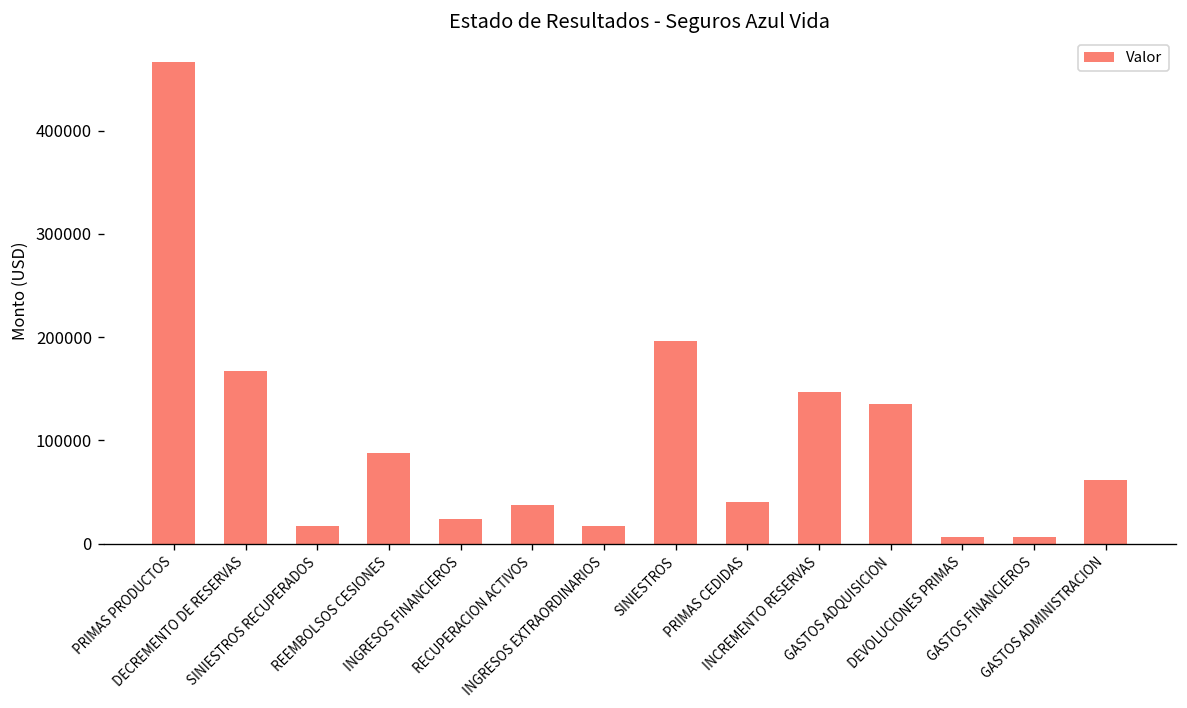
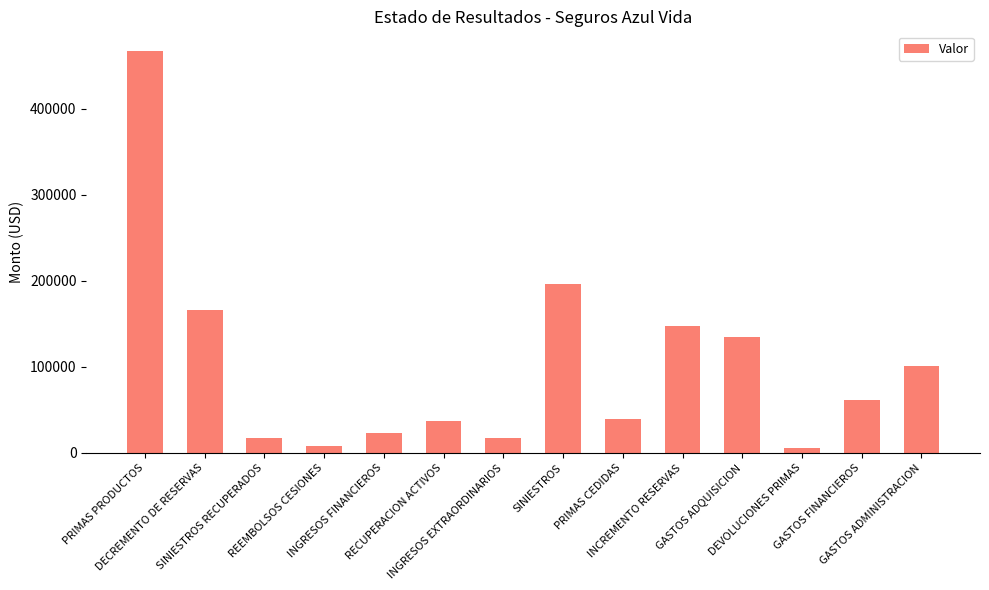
REEMBOLSOS CESIONES: 90000 -> 10000
GASTOS FINANCIEROS: 10000 -> 60000
GASTOS ADMINISTRACION: 60000 -> 100000
